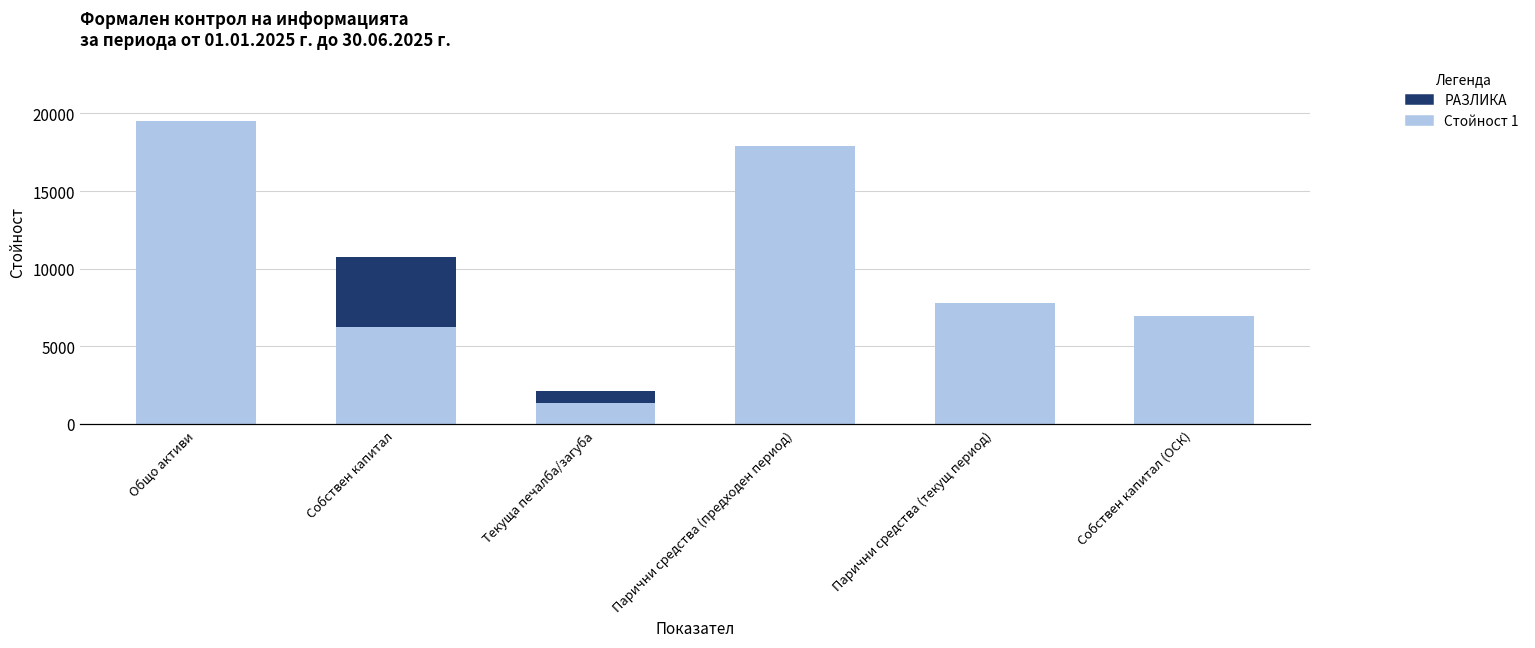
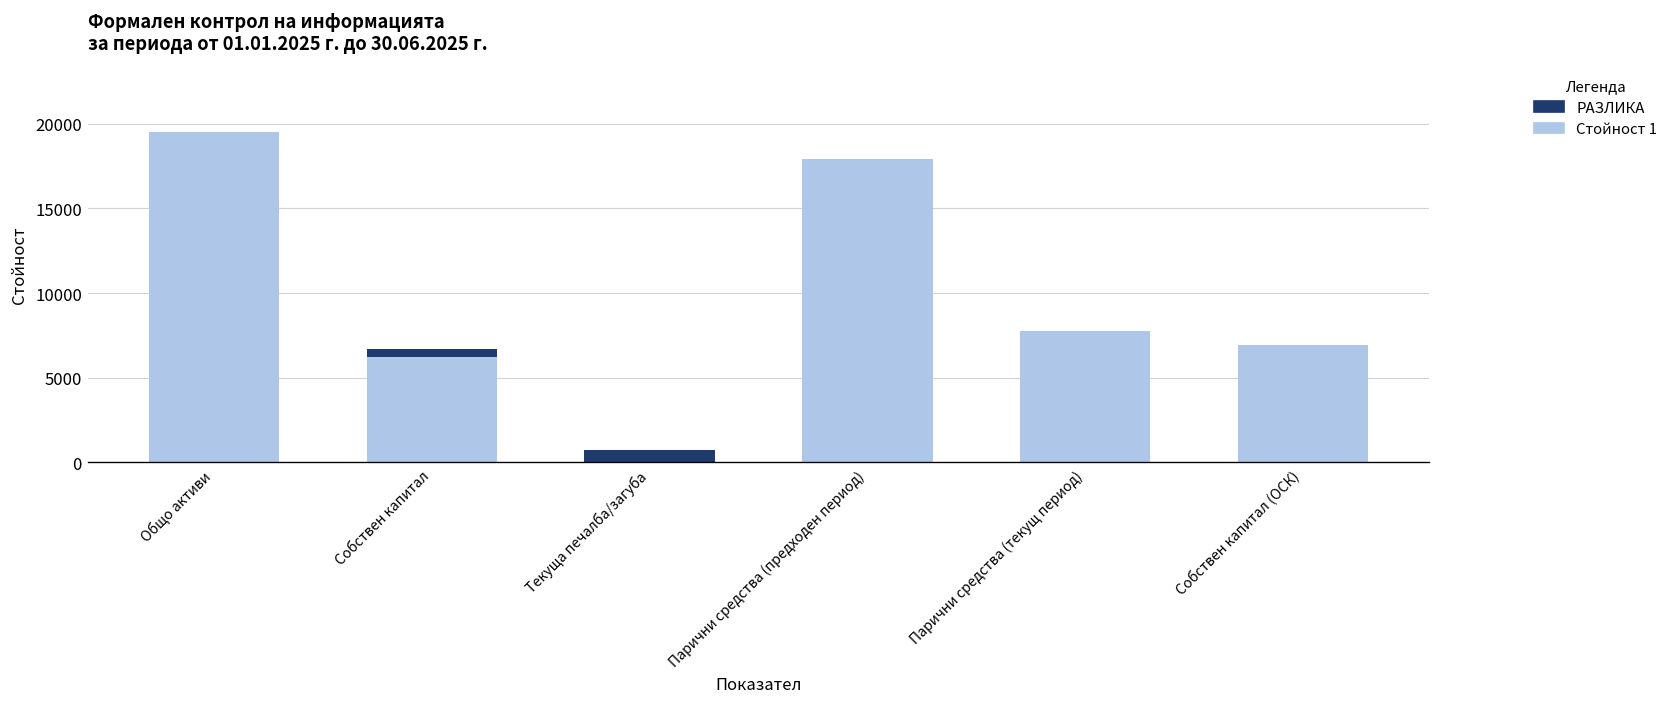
РАЗЛИКА, Собствен капитал: 4500 -> 400
Стойност 1, Текуща печалба/загуба: 1400 -> 0
